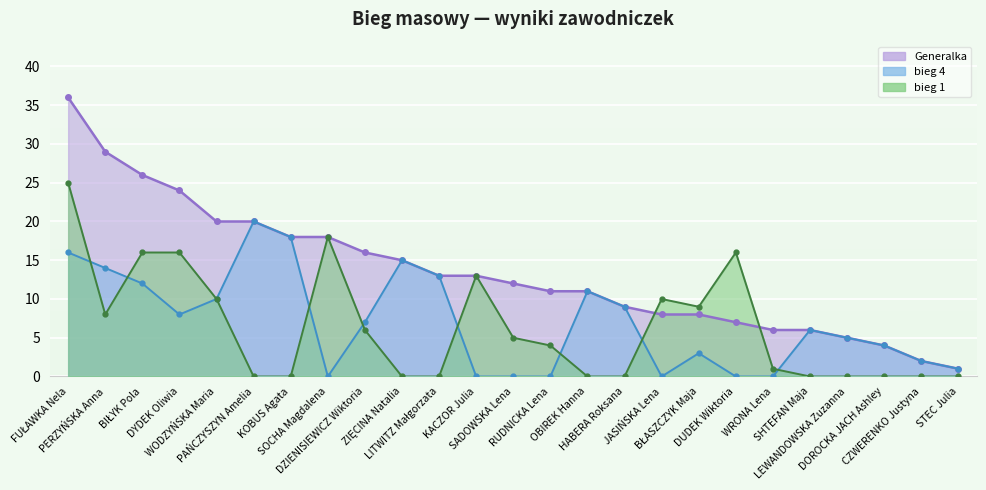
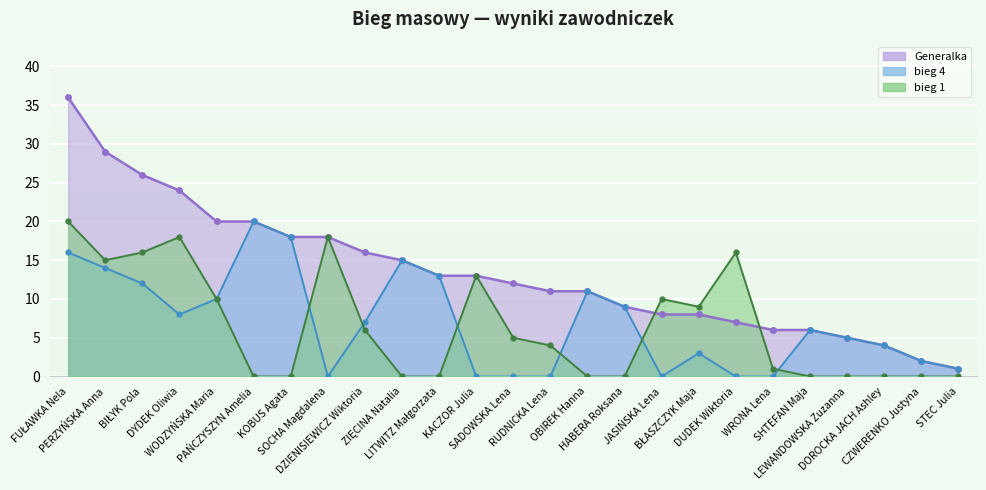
bieg 1, FUŁAWKA Nela: 25 -> 20
bieg 1, PERZYŃSKA Anna: 8 -> 15
bieg 1, DYDEK Oliwia: 16 -> 18
